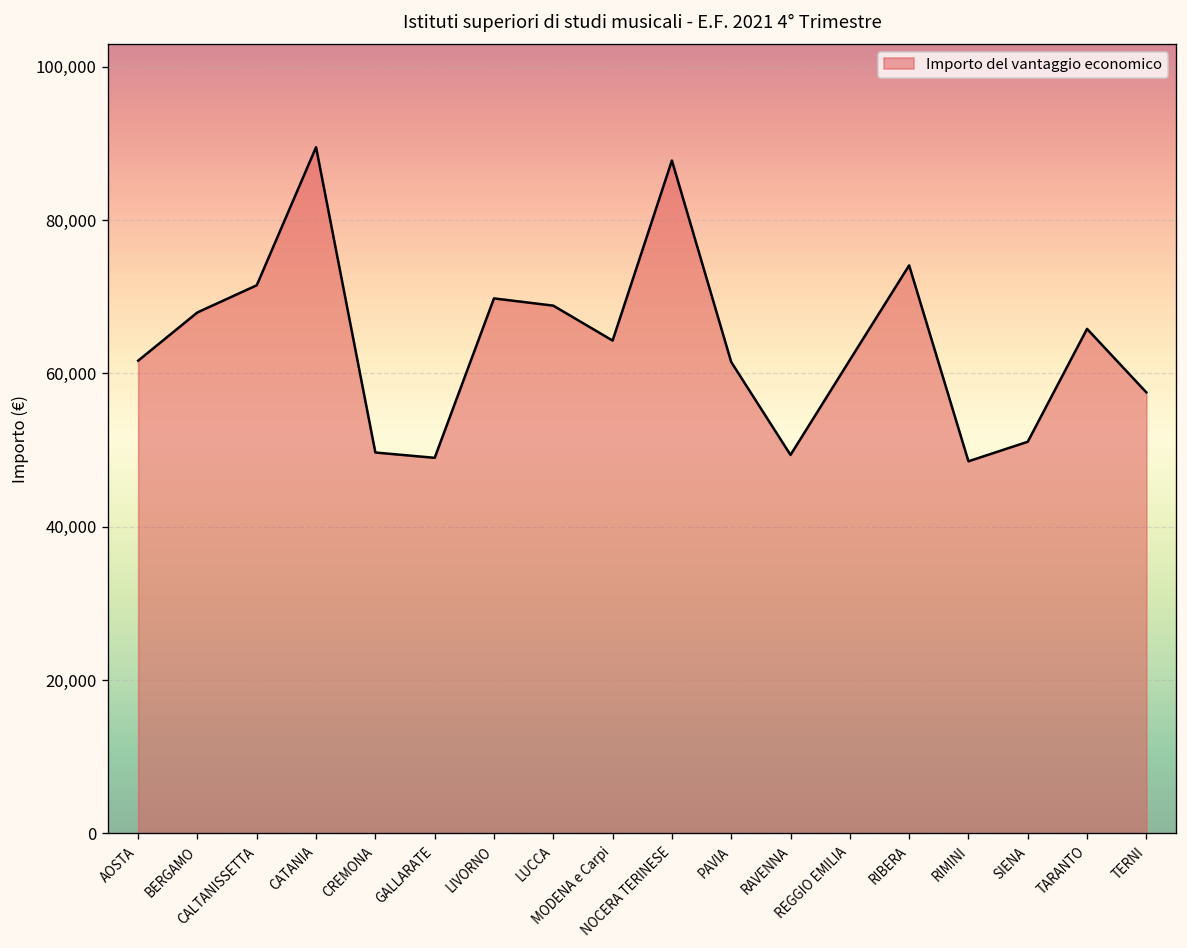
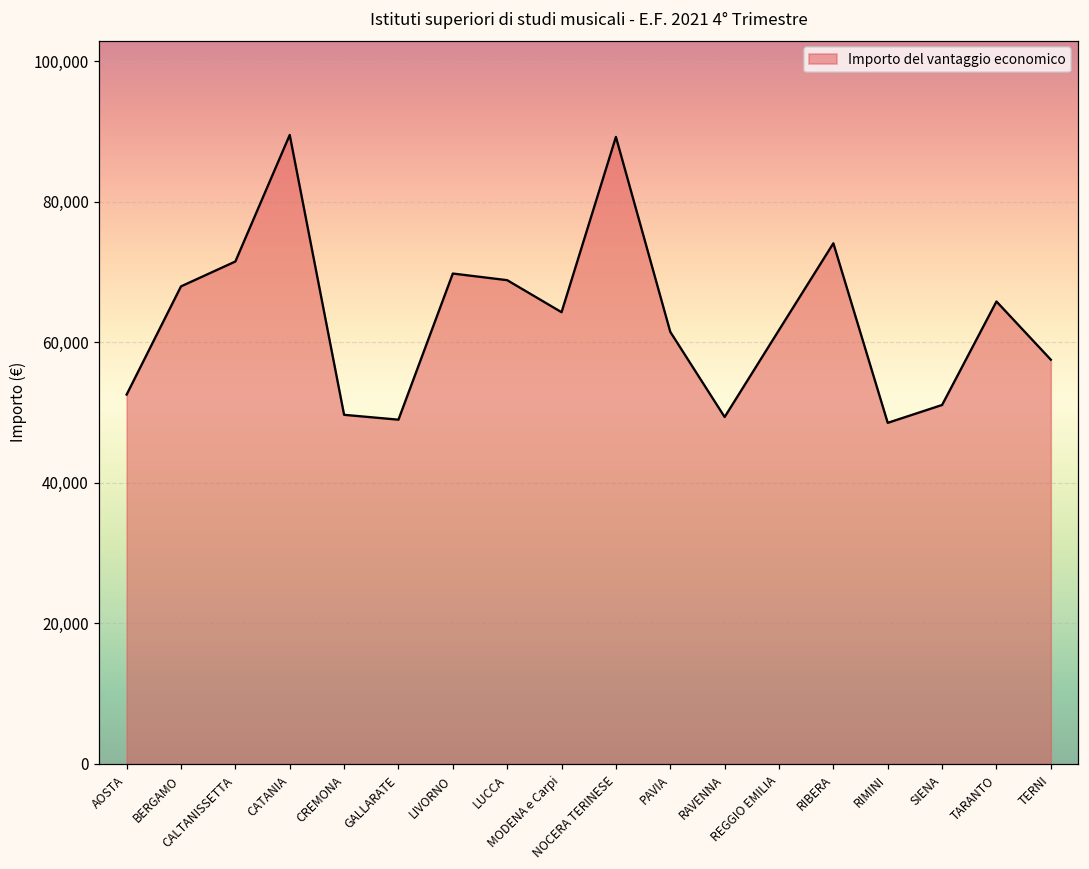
AOSTA: 62,000 -> 53,000
NOCERA TERINESE: 88,000 -> 89,000
